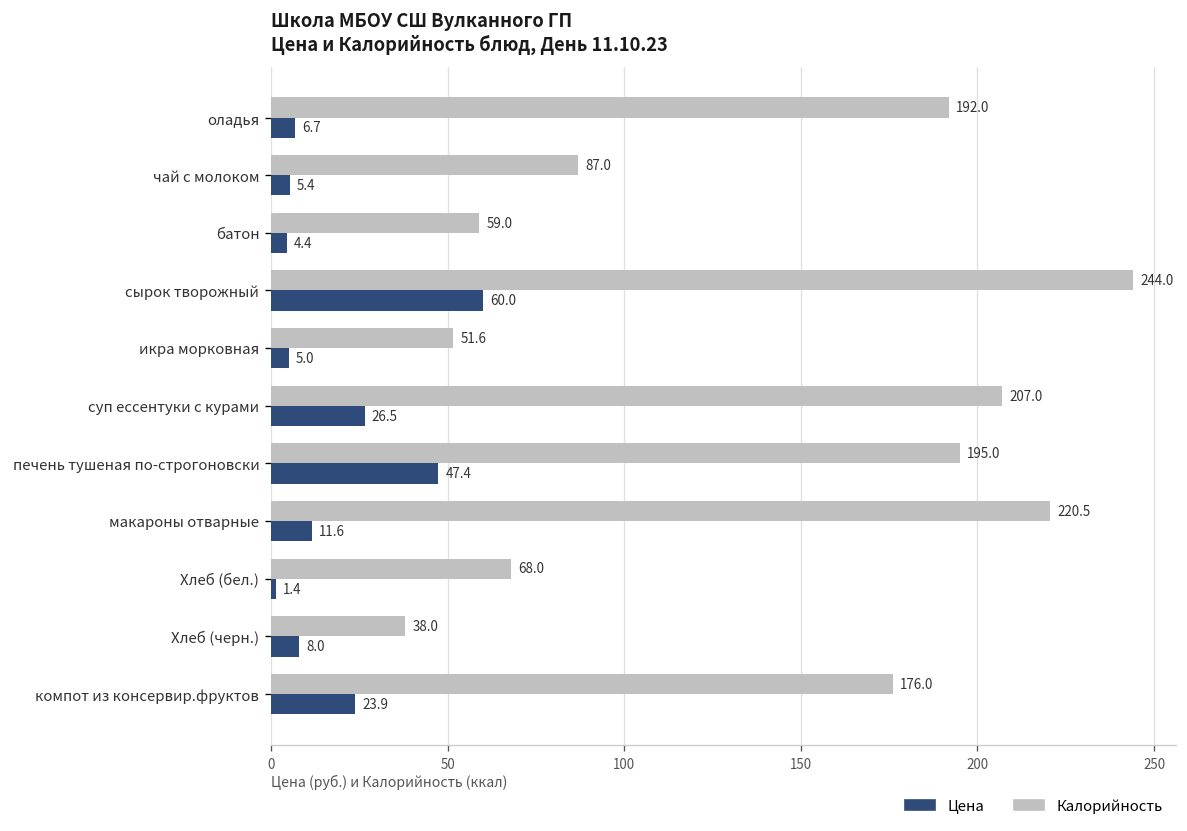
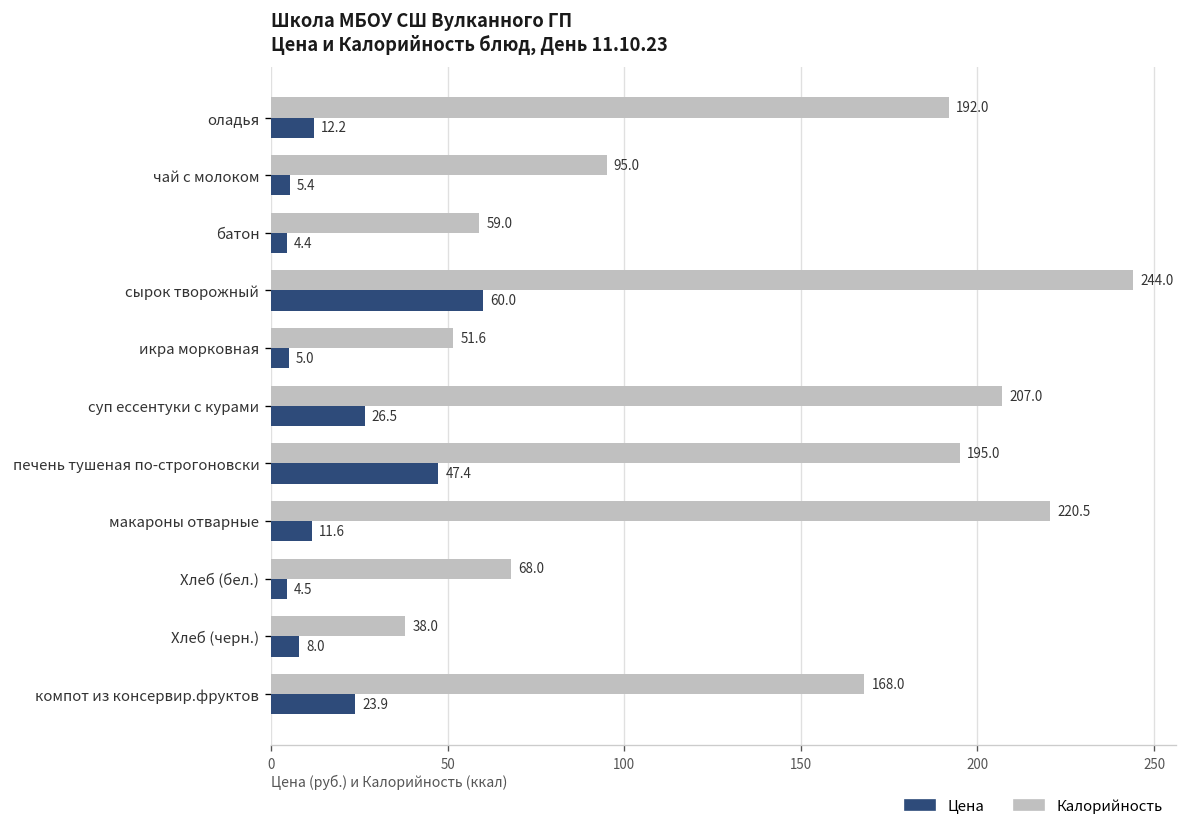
Цена, оладья: 6.7 -> 12.2
Калорийность, чай с молоком: 87.0 -> 95.0
Цена, Хлеб (бел.): 1.4 -> 4.5
Калорийность, компот из консервир.фруктов: 176.0 -> 168.0
